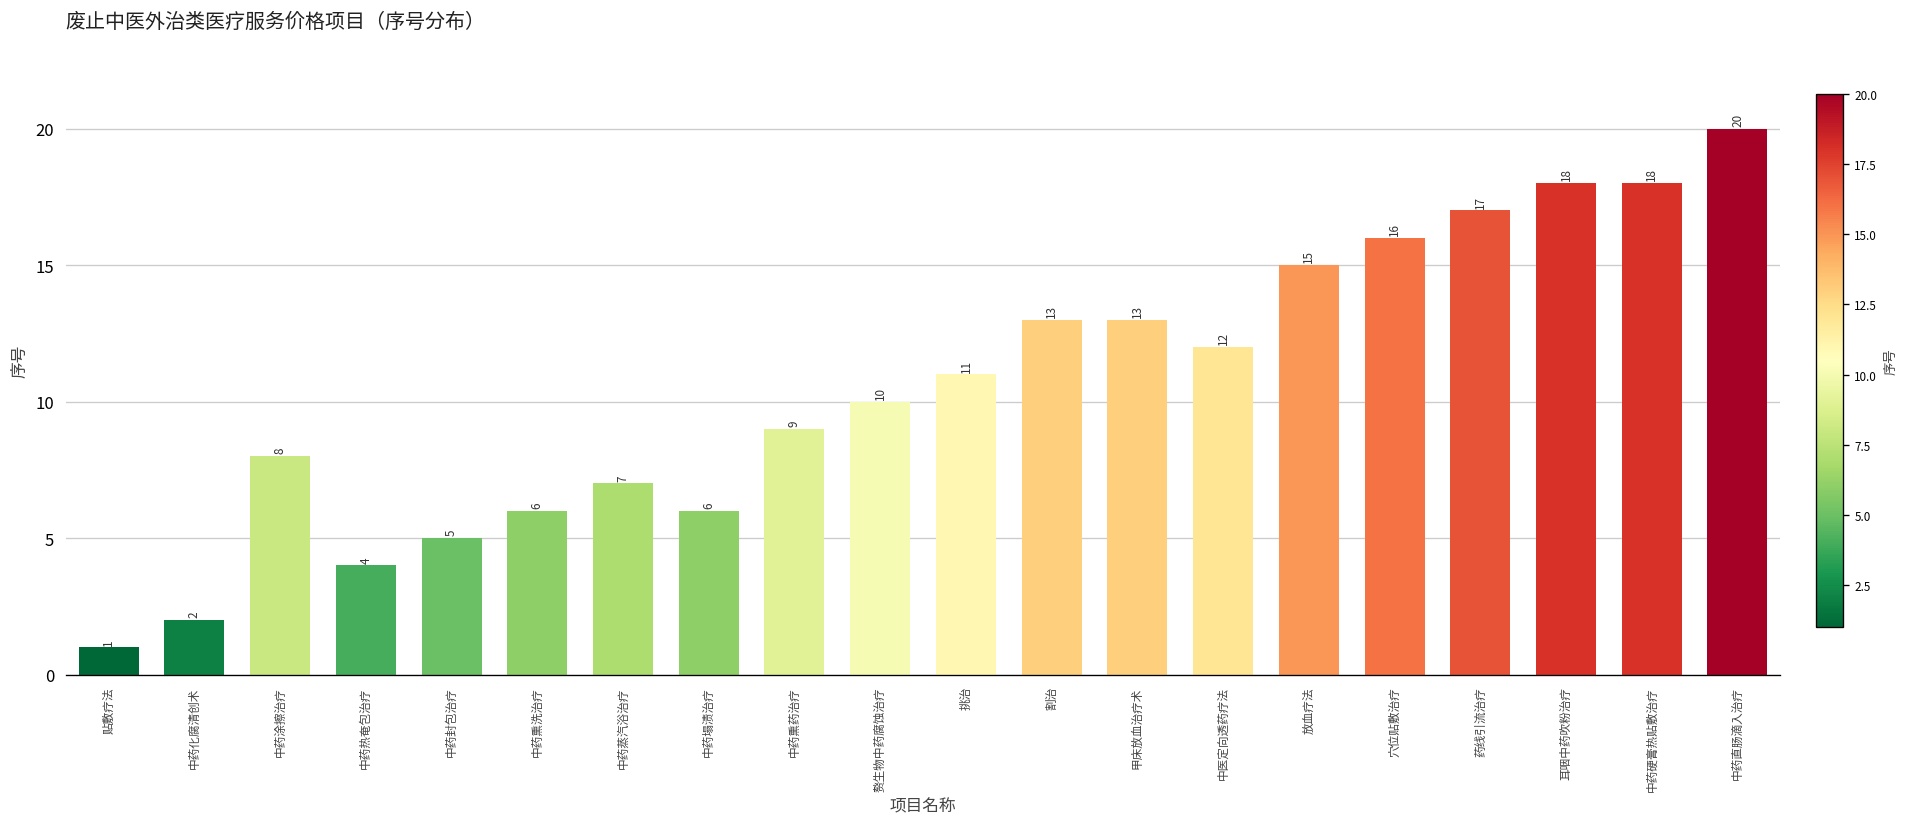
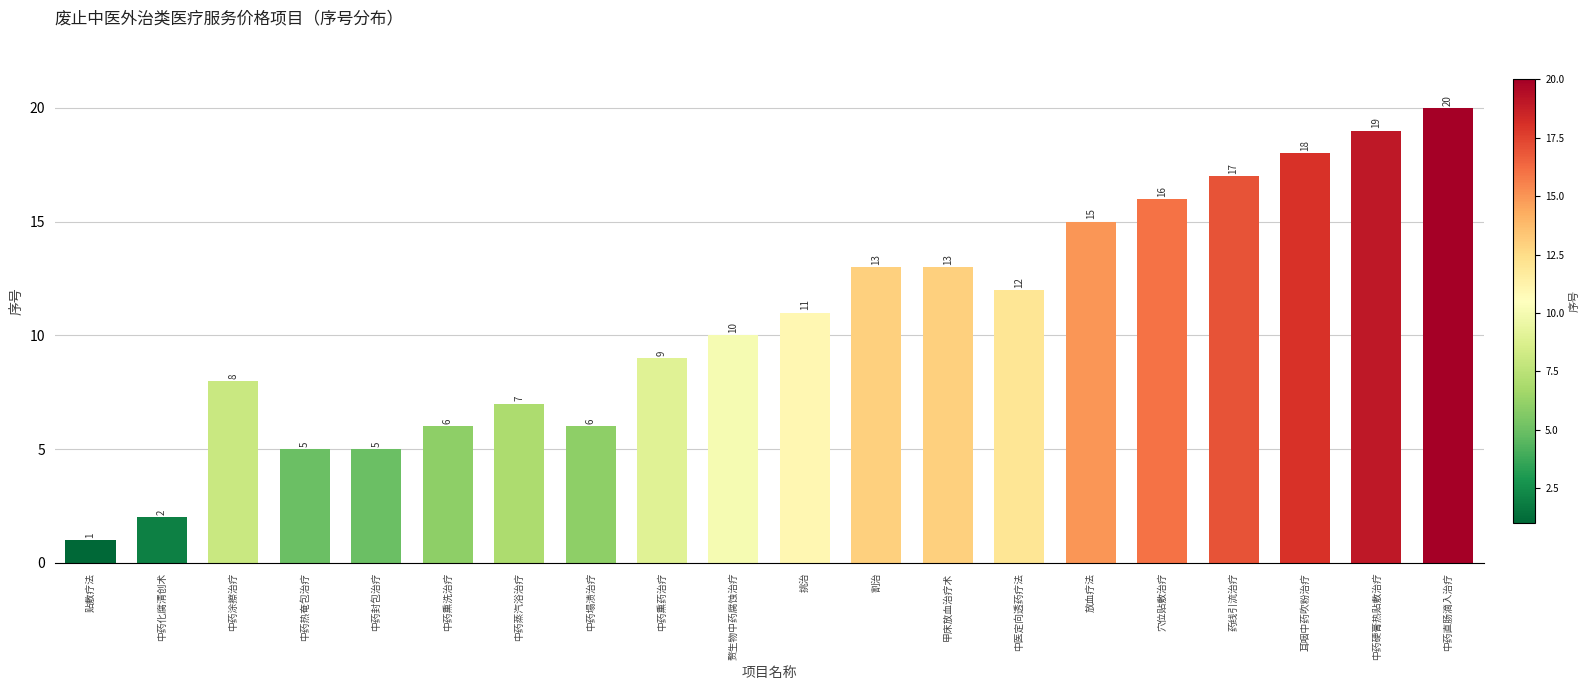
中药热奄包治疗: 4 -> 5
中药硬膏热贴敷治疗: 18 -> 19
